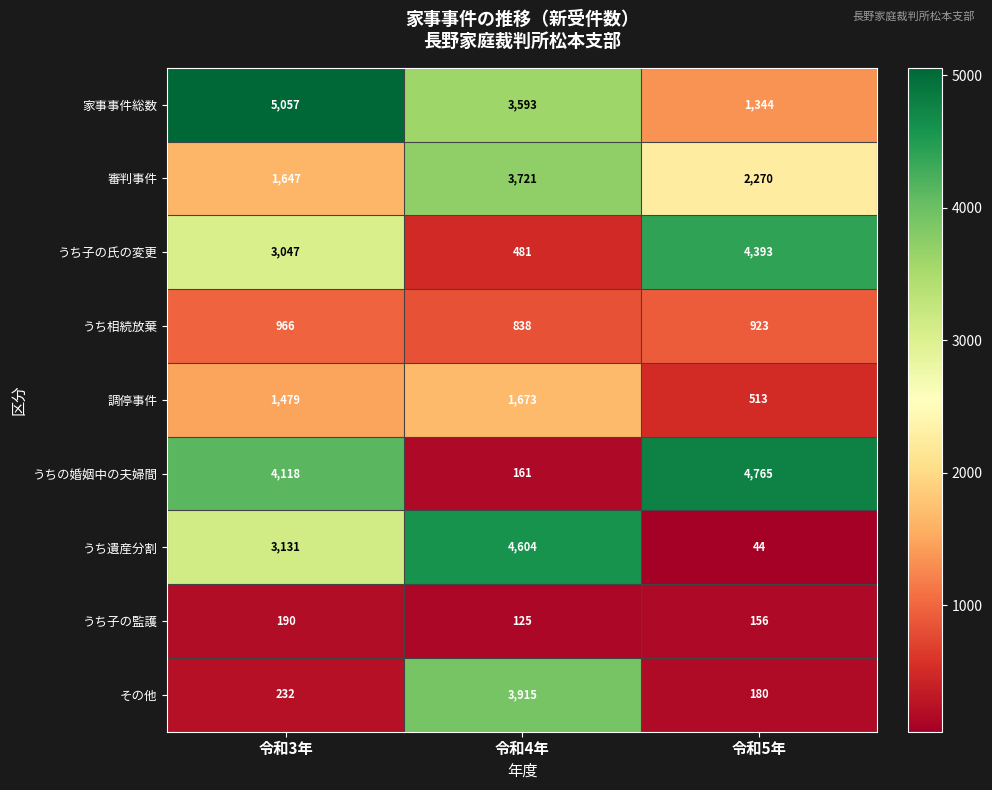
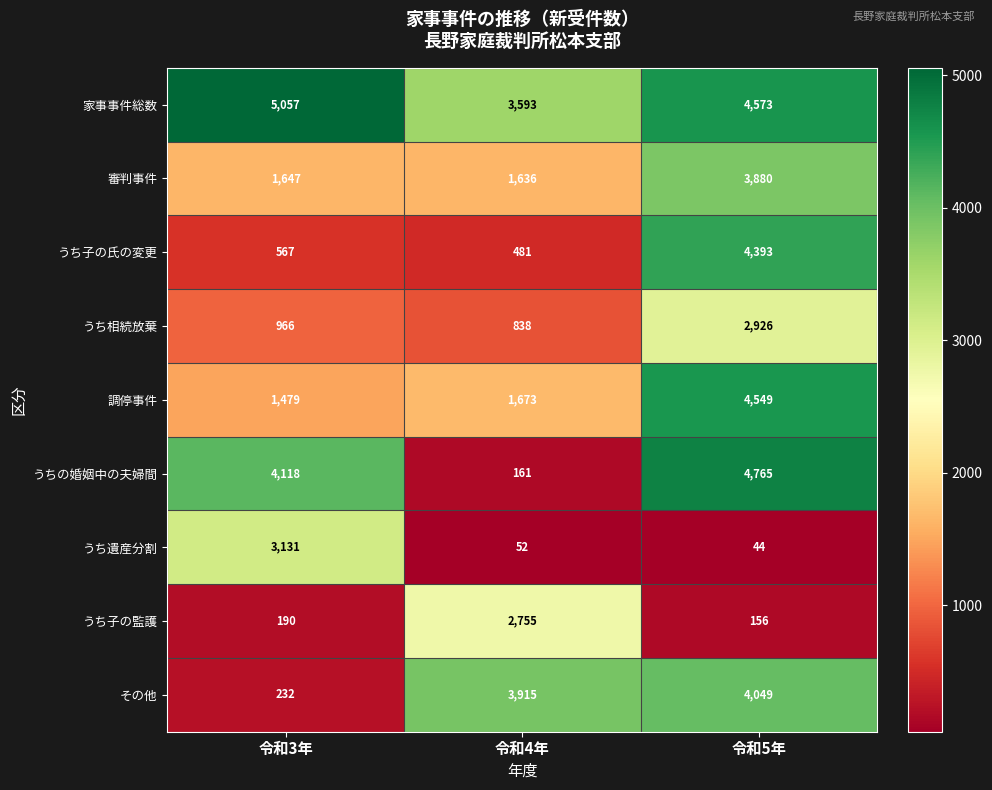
家事事件総数, 令和5年: 1,344 -> 4,573
審判事件, 令和4年: 3,721 -> 1,636
審判事件, 令和5年: 2,270 -> 3,880
うち子の氏の変更, 令和3年: 3,047 -> 567
うち相続放棄, 令和5年: 923 -> 2,926
調停事件, 令和5年: 513 -> 4,549
うち遺産分割, 令和4年: 4,604 -> 52
うち子の監護, 令和4年: 125 -> 2,755
その他, 令和5年: 180 -> 4,049
